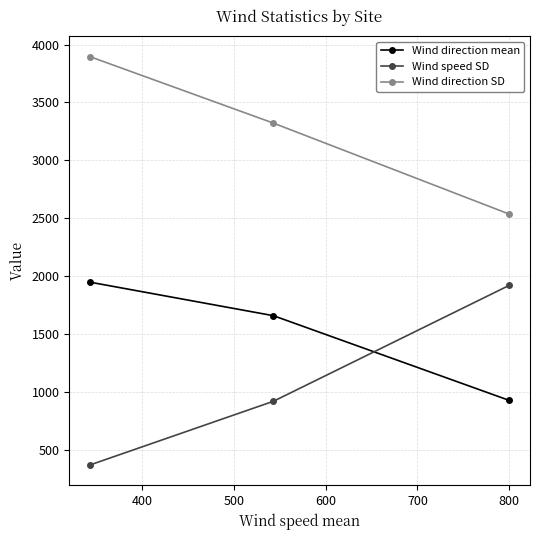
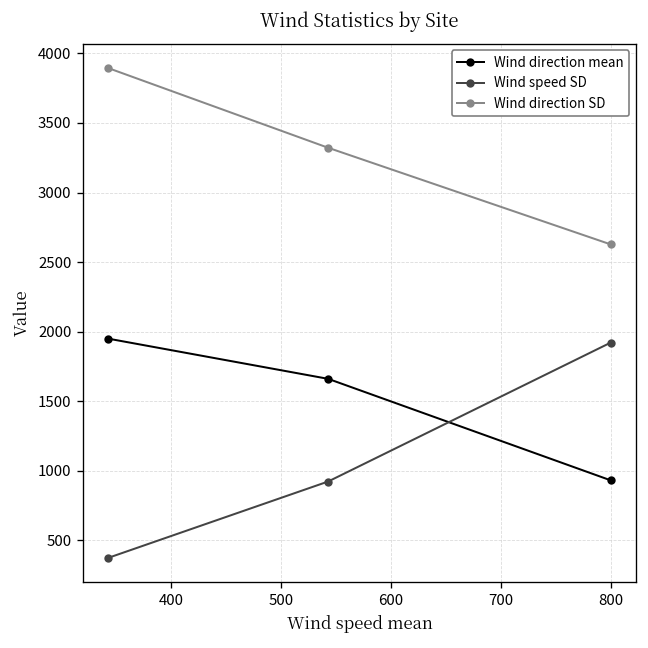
Wind direction SD, 800: 2540 -> 2630
